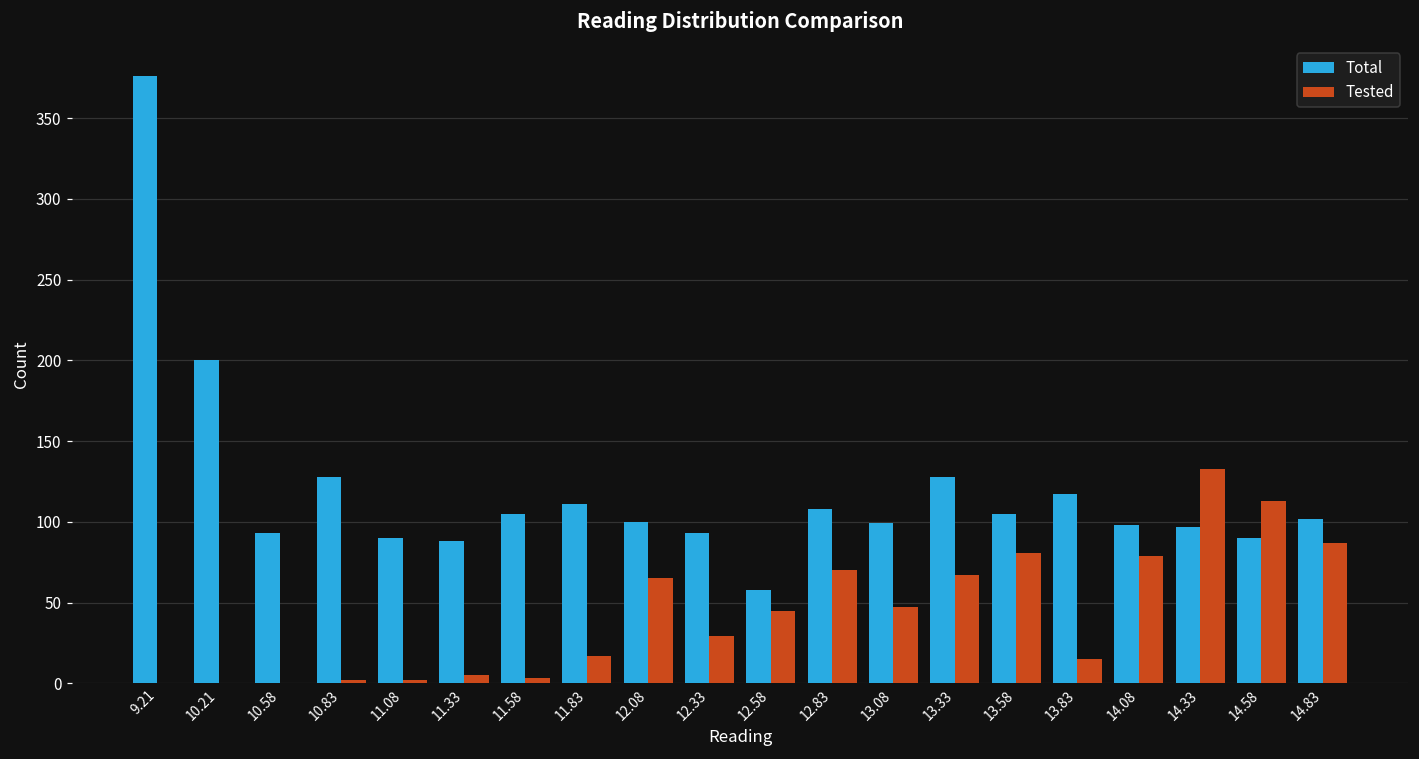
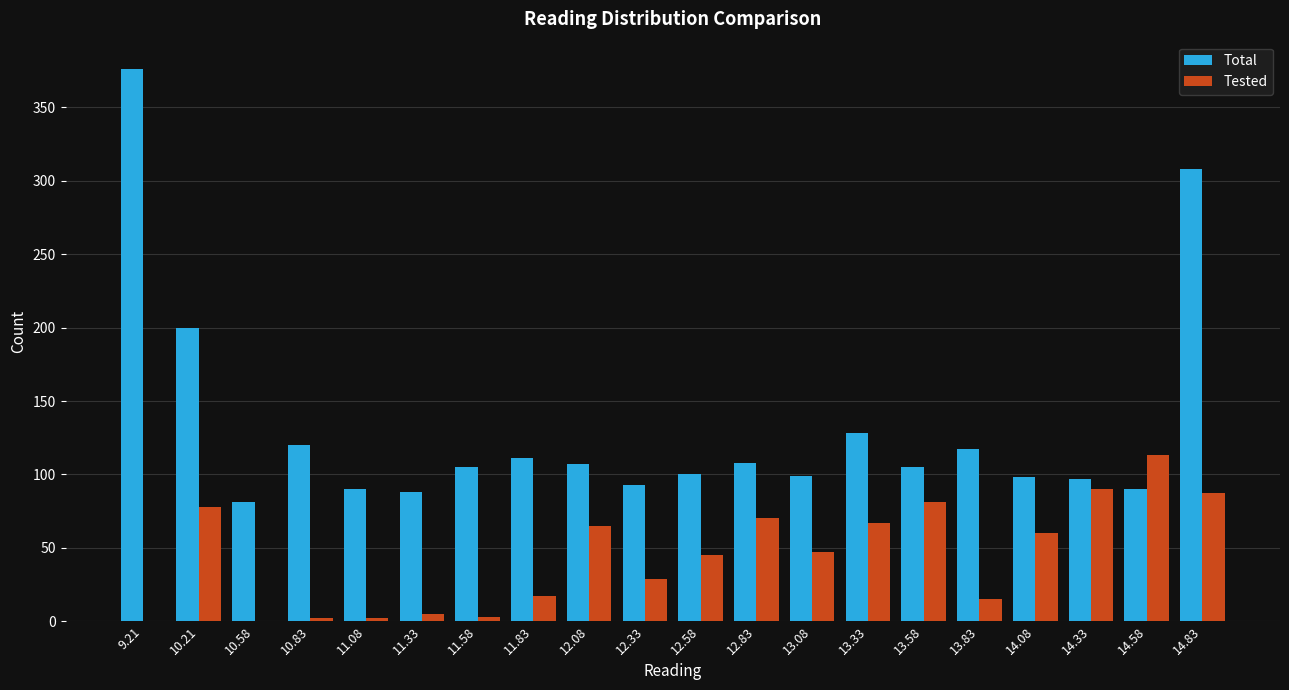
Tested, 10.21: 0 -> 78
Total, 10.58: 93 -> 81
Total, 10.83: 128 -> 120
Total, 12.08: 100 -> 107
Total, 12.58: 58 -> 100
Tested, 14.08: 79 -> 60
Tested, 14.33: 133 -> 90
Total, 14.83: 102 -> 308
